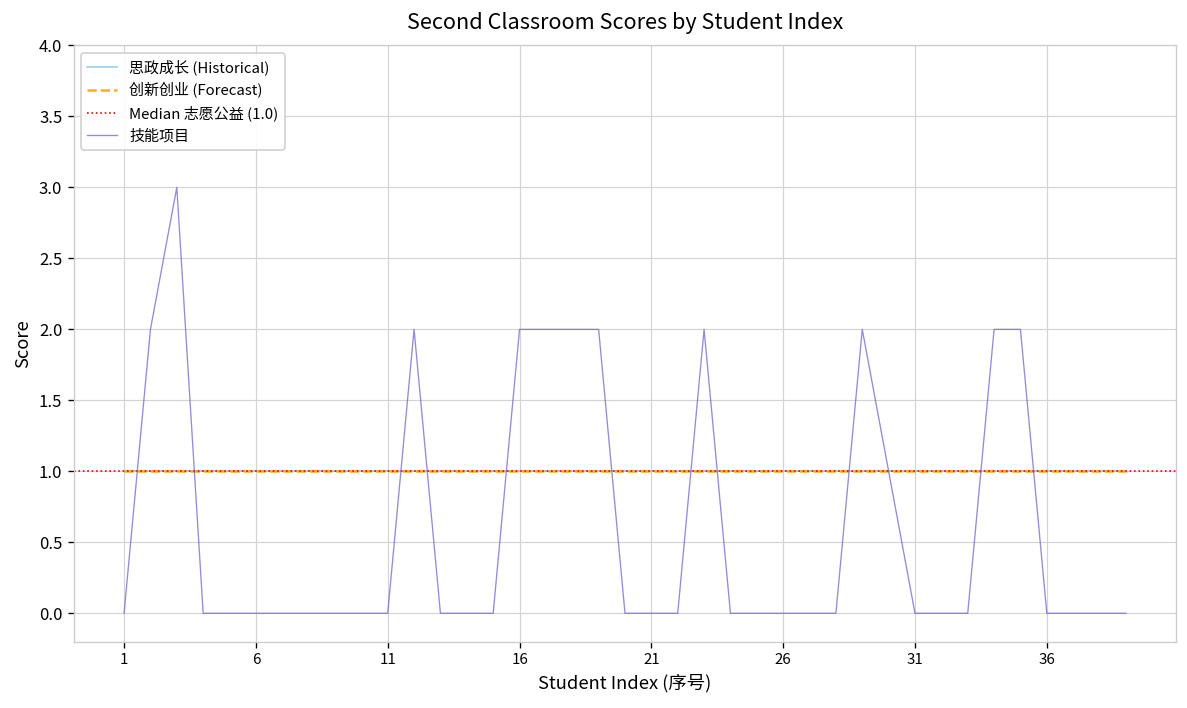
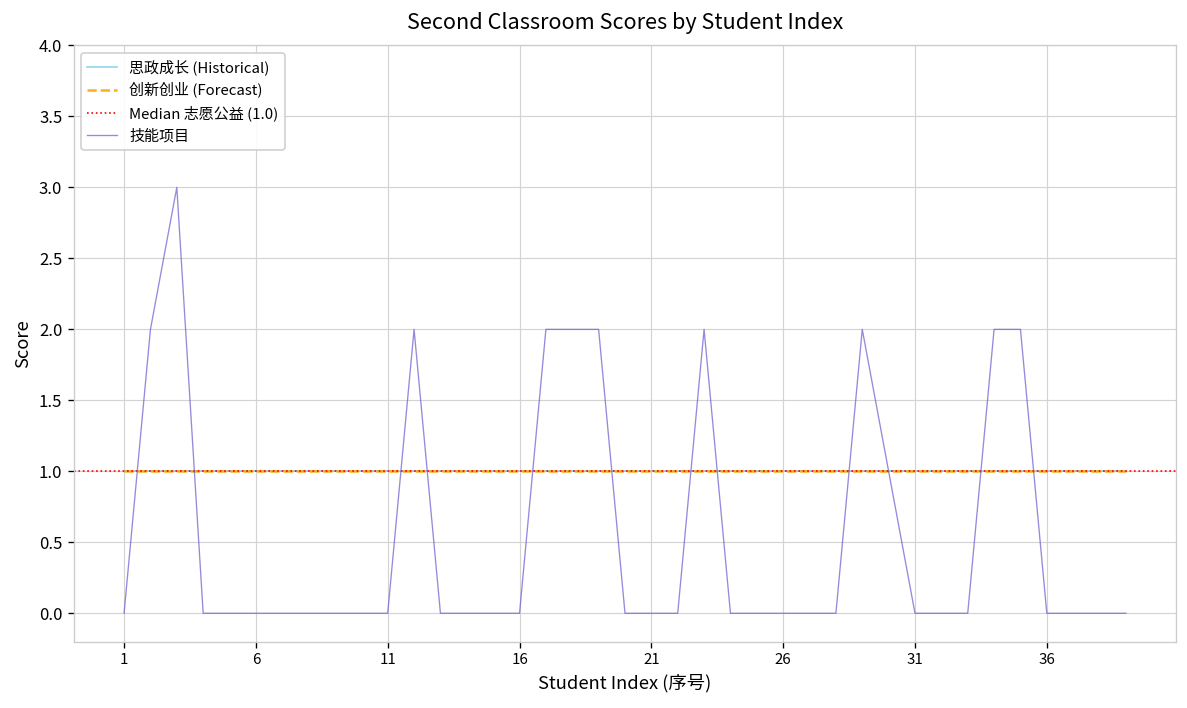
技能项目, 16: 2 -> 0
